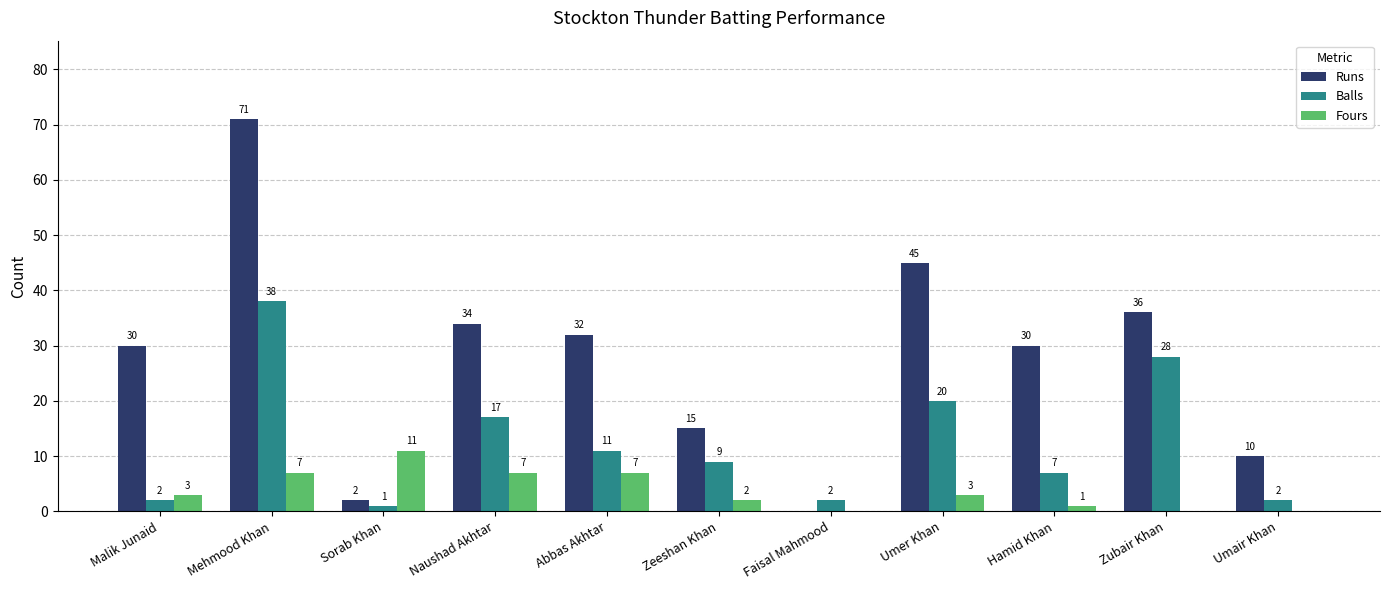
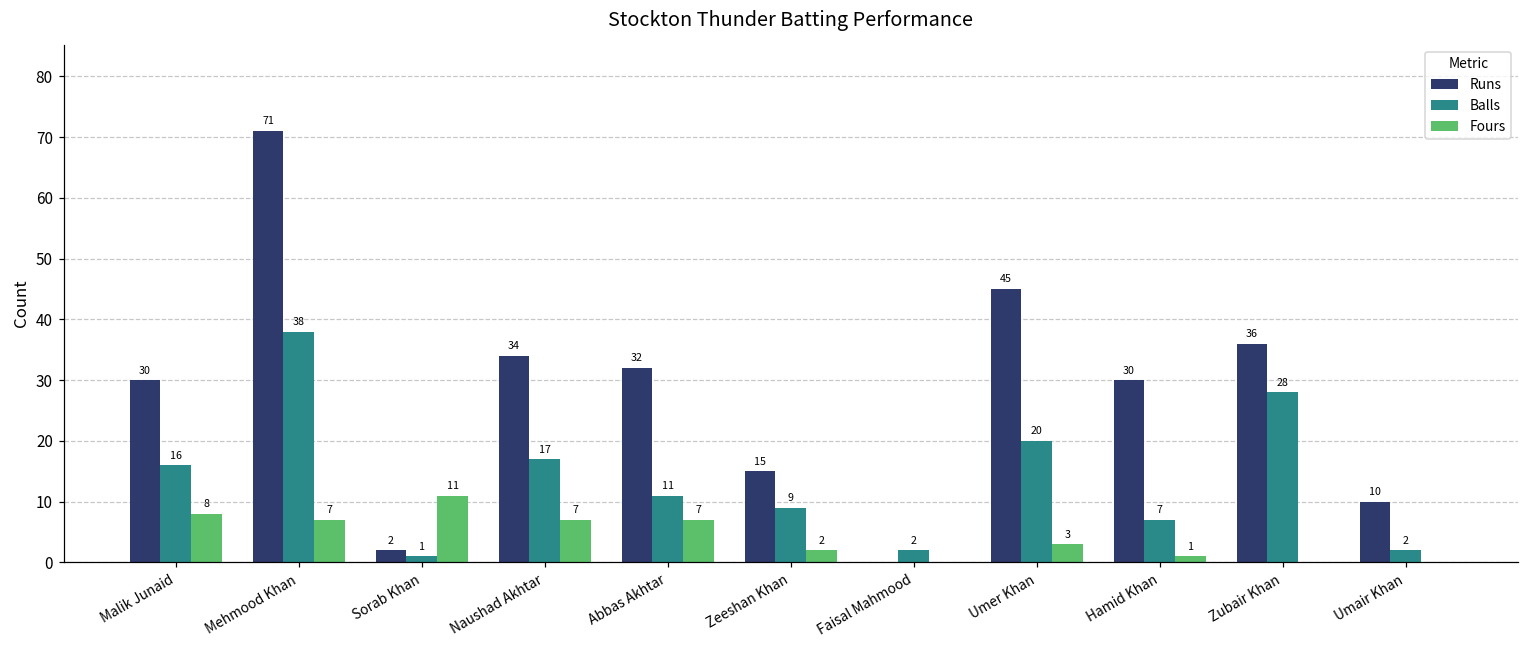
Balls, Malik Junaid: 2 -> 16
Fours, Malik Junaid: 3 -> 8
